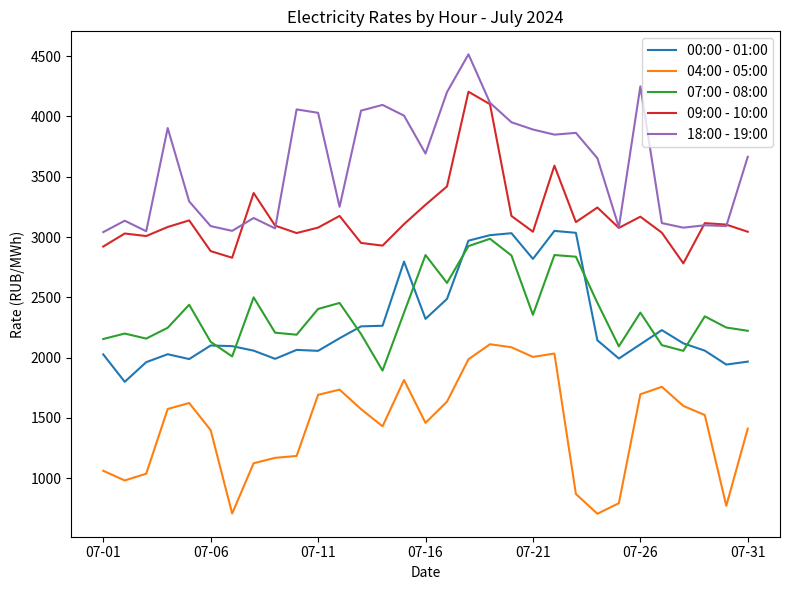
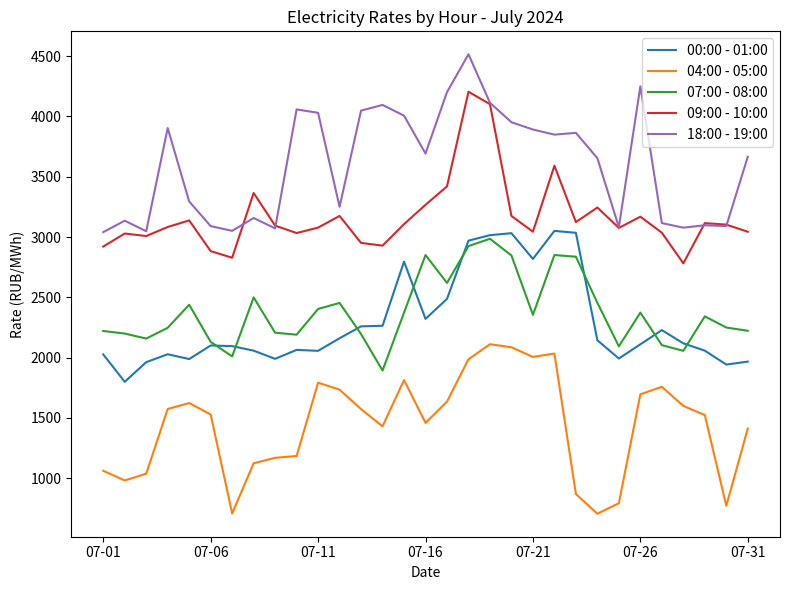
07:00 - 08:00, 07-01: 2150 -> 2220
04:00 - 05:00, 07-06: 1400 -> 1530
04:00 - 05:00, 07-11: 1690 -> 1790
